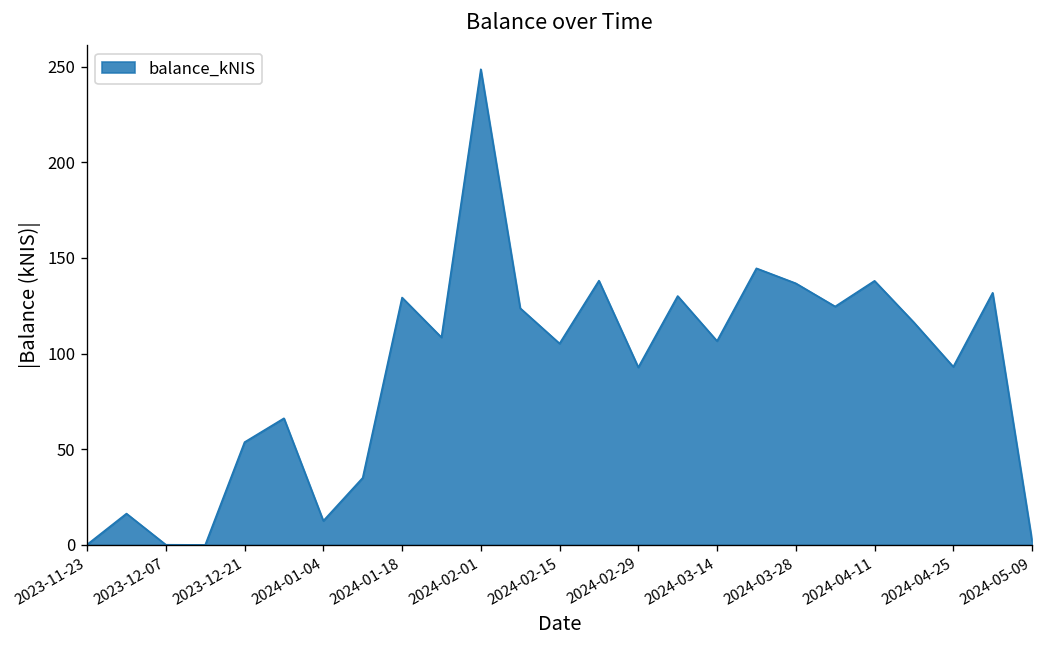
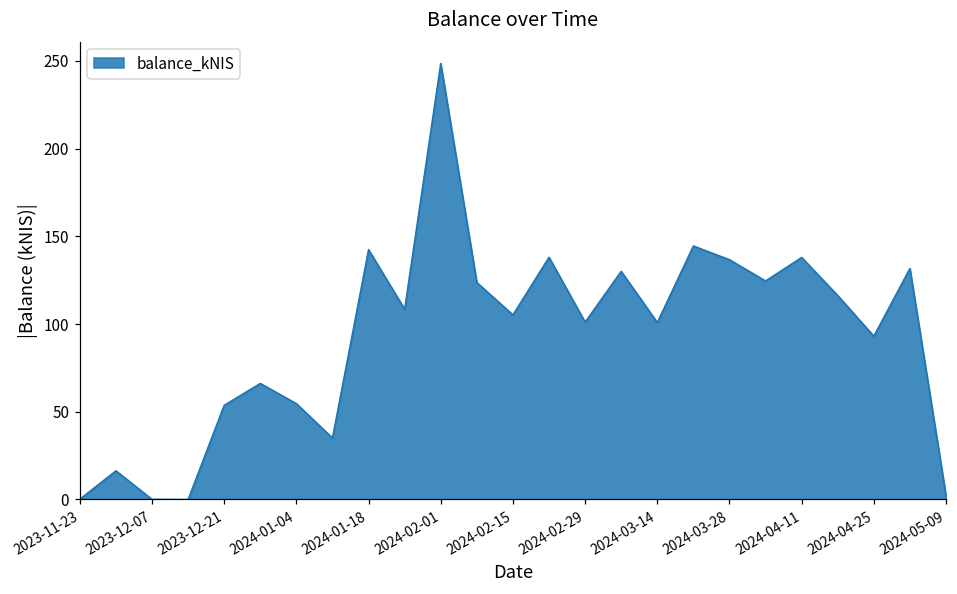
2024-01-04: 13 -> 55
2024-01-18: 129 -> 142
2024-02-29: 93 -> 101
2024-03-14: 107 -> 101
